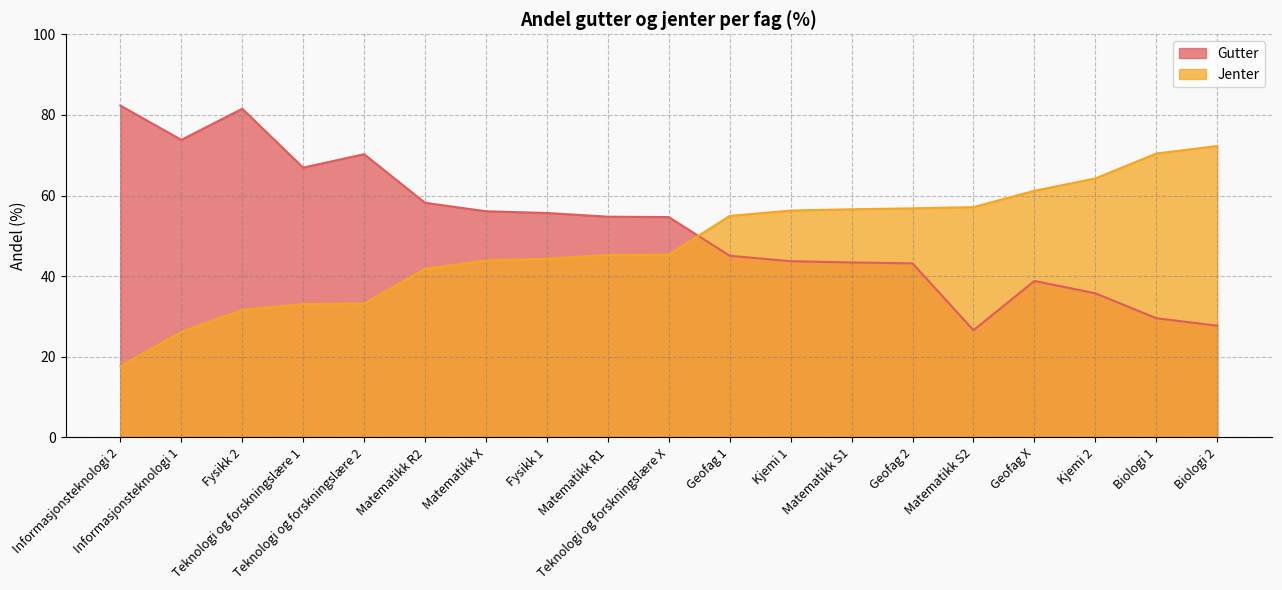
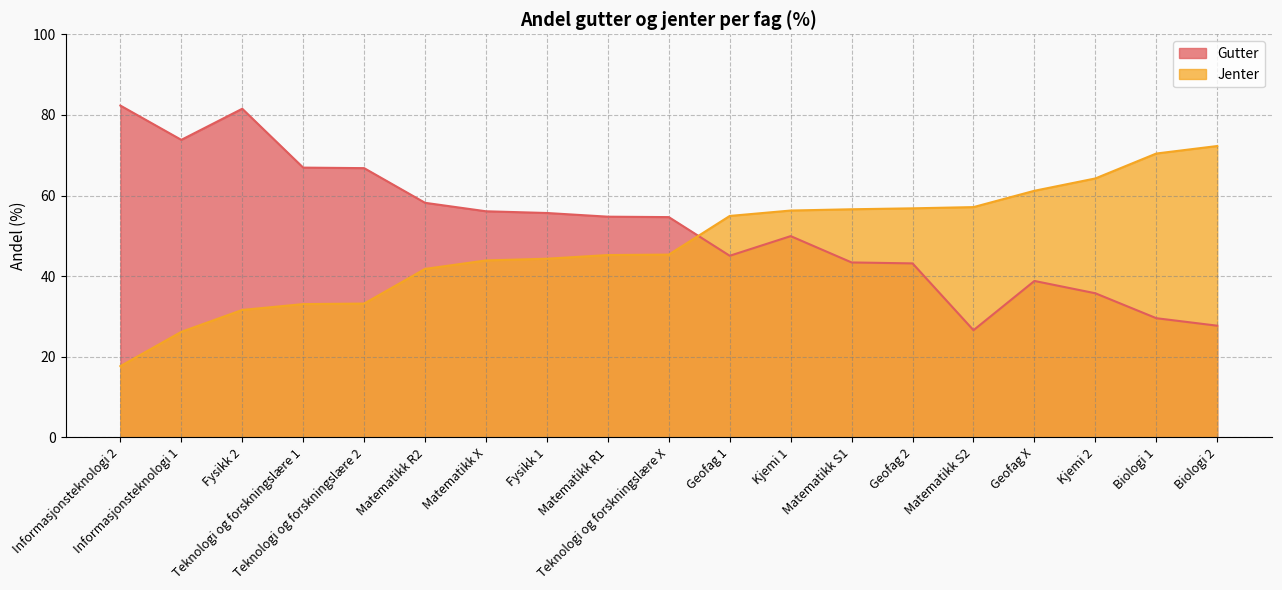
Gutter, Teknologi og forskningslære 2: 70 -> 67
Gutter, Kjemi 1: 44 -> 50
